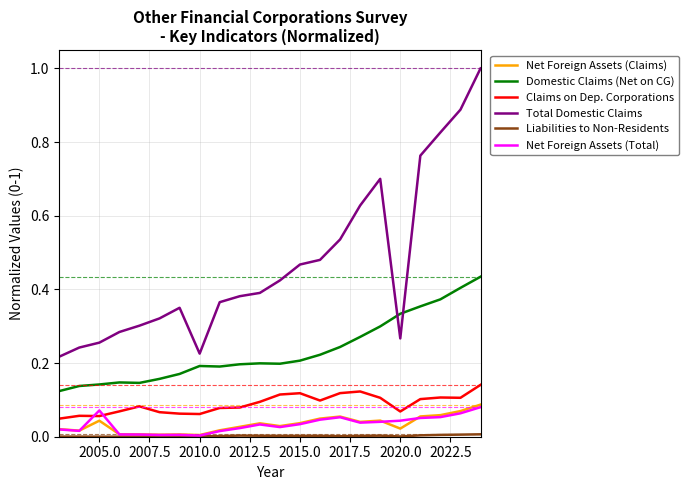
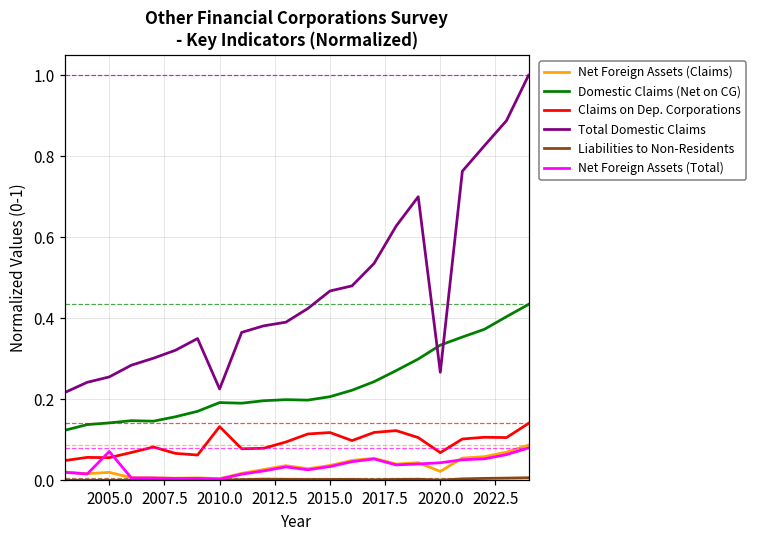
Net Foreign Assets (Claims), 2005.0: 0.04 -> 0.02
Claims on Dep. Corporations, 2010.0: 0.06 -> 0.13
